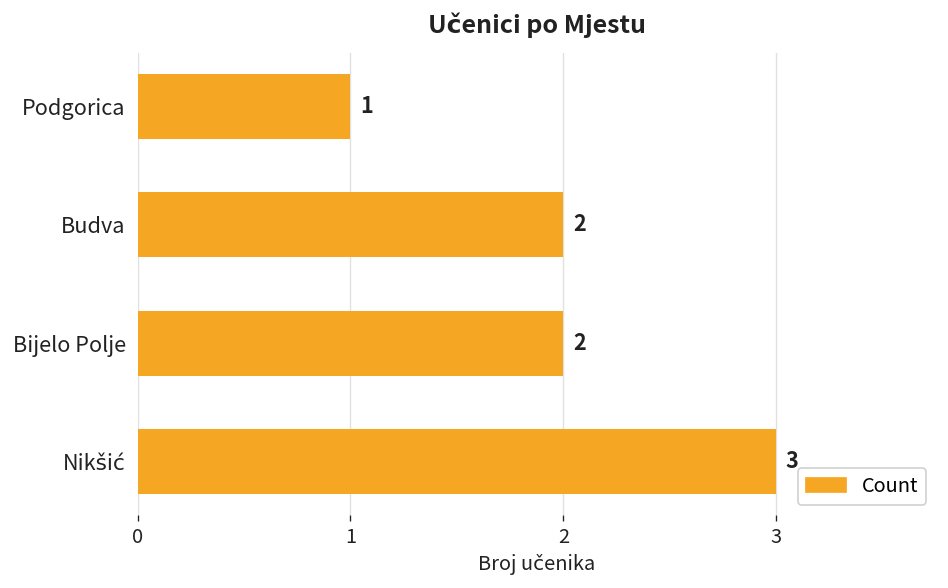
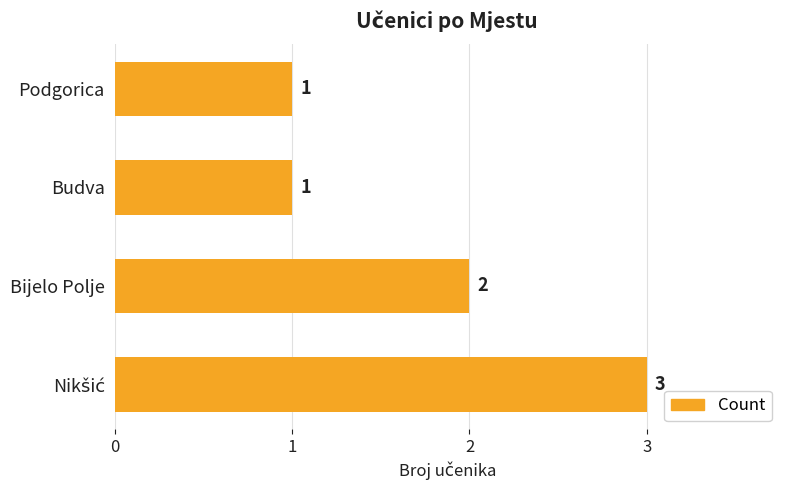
Budva: 2 -> 1
